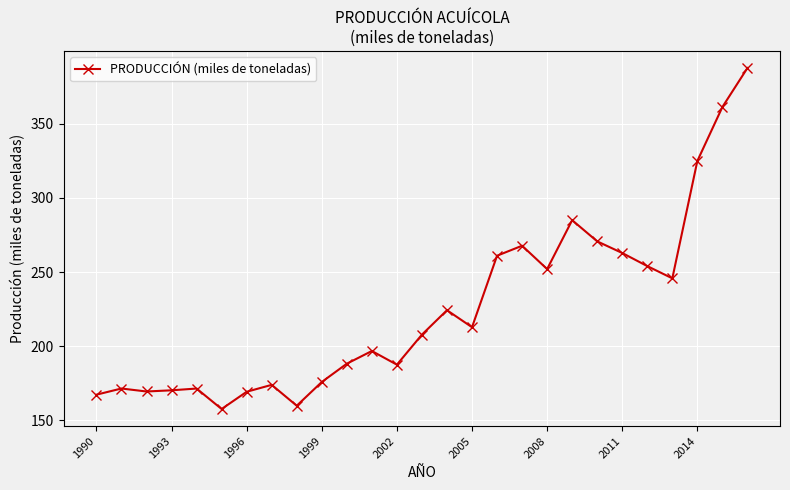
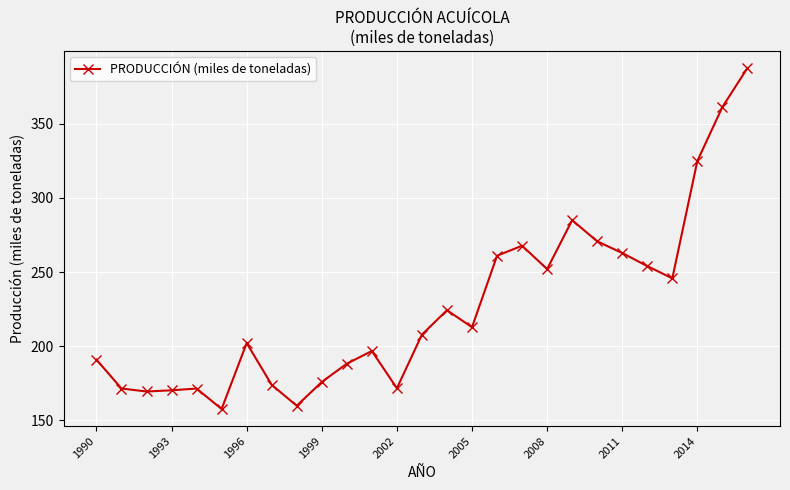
1990: 167 -> 191
1996: 169 -> 202
2002: 187 -> 172
